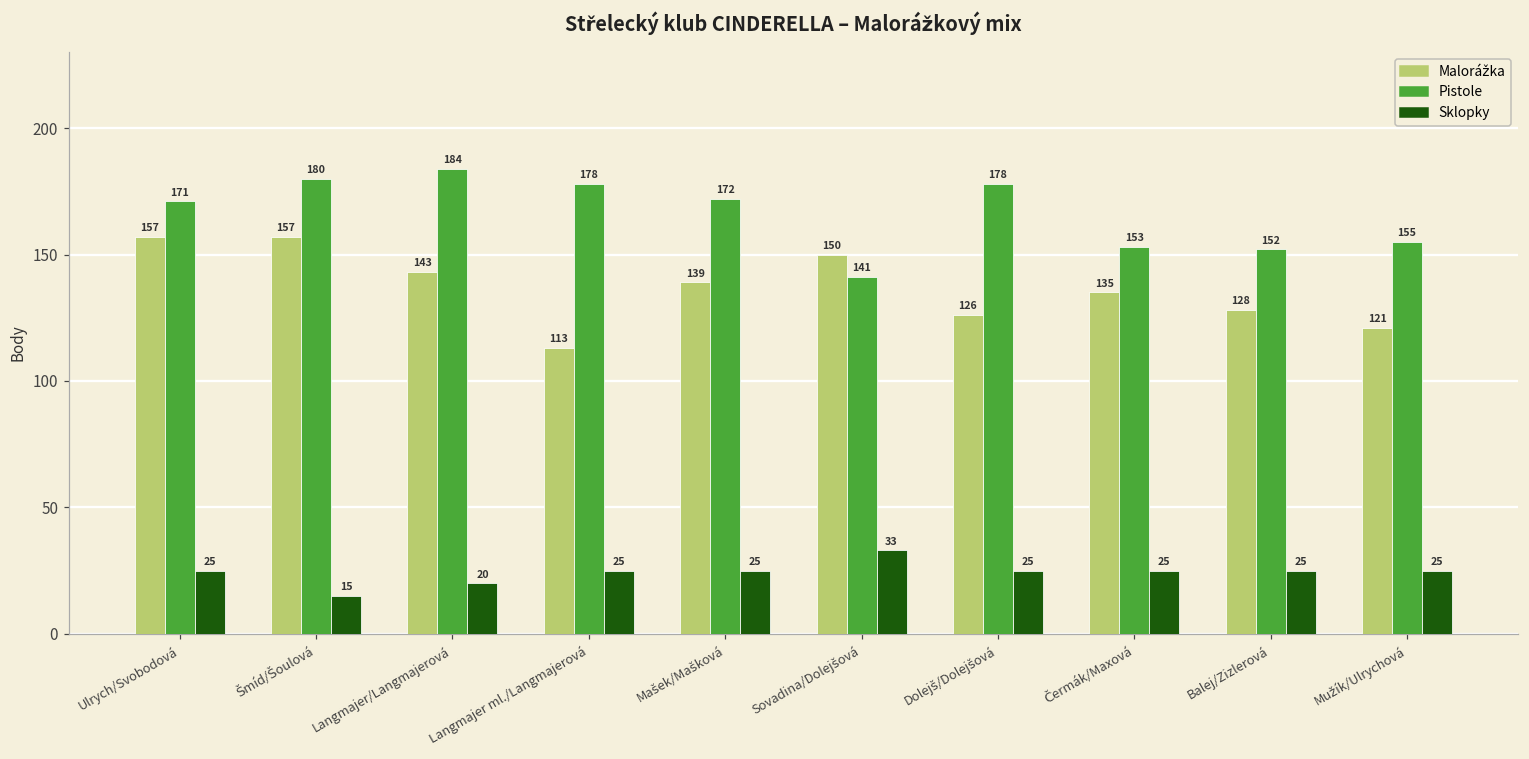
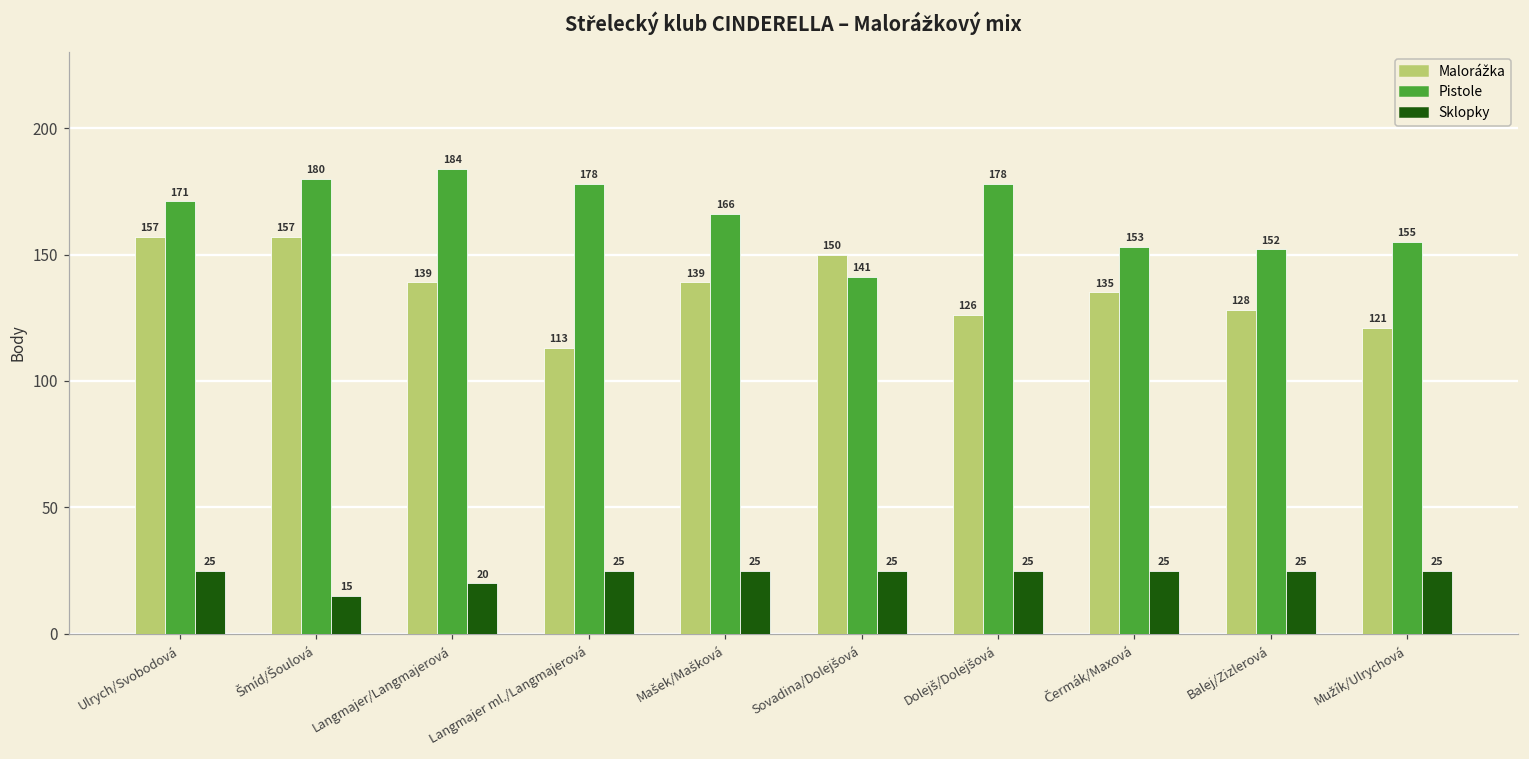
Malorážka, Langmajer/Langmajerová: 143 -> 139
Pistole, Mašek/Mašková: 172 -> 166
Sklopky, Sovadina/Dolejšová: 33 -> 25
